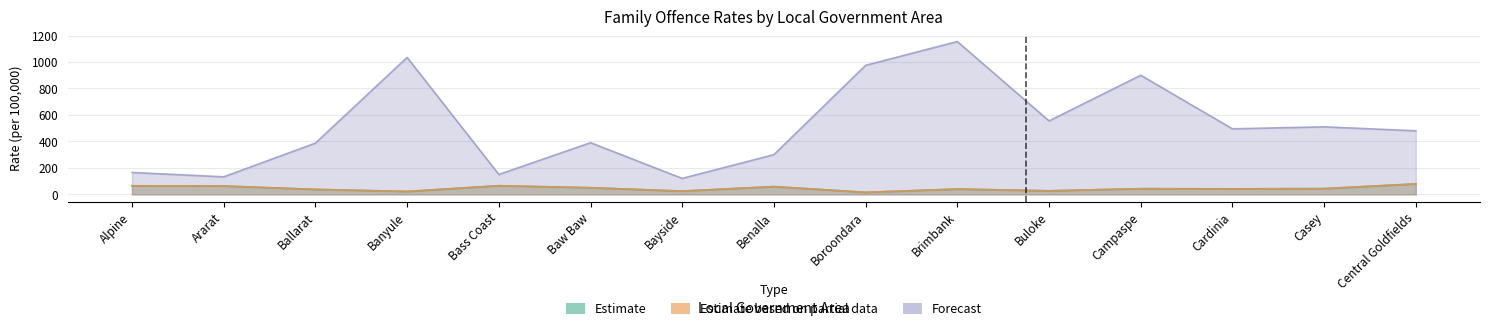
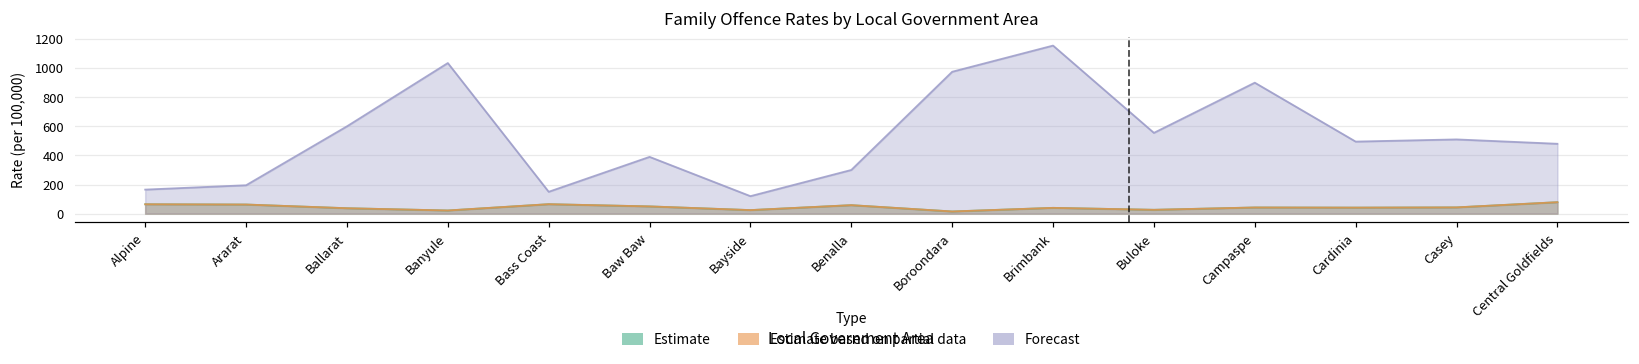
Forecast, Ararat: 130 -> 200
Forecast, Ballarat: 390 -> 600
